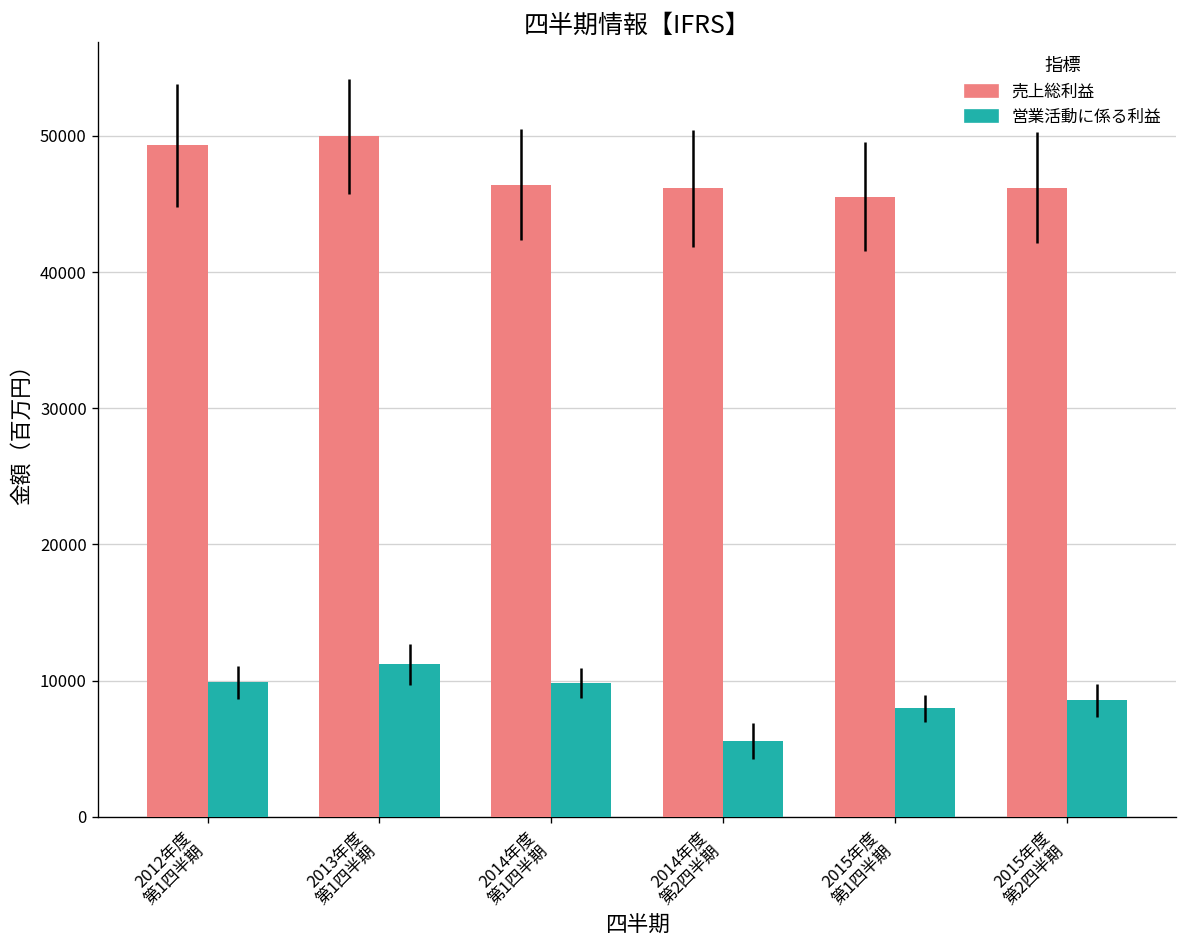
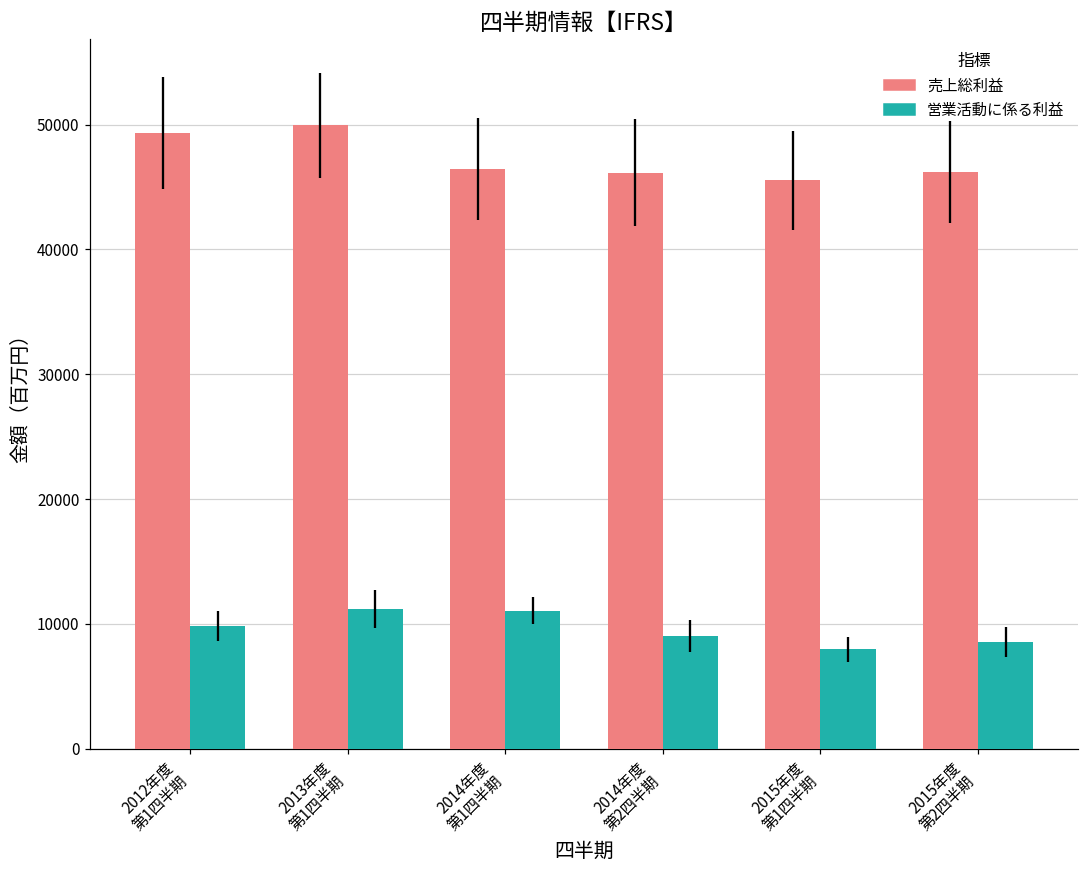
営業活動に係る利益, 2014年度 第1四半期: 9800 -> 11100
営業活動に係る利益, 2014年度 第2四半期: 5600 -> 9000
